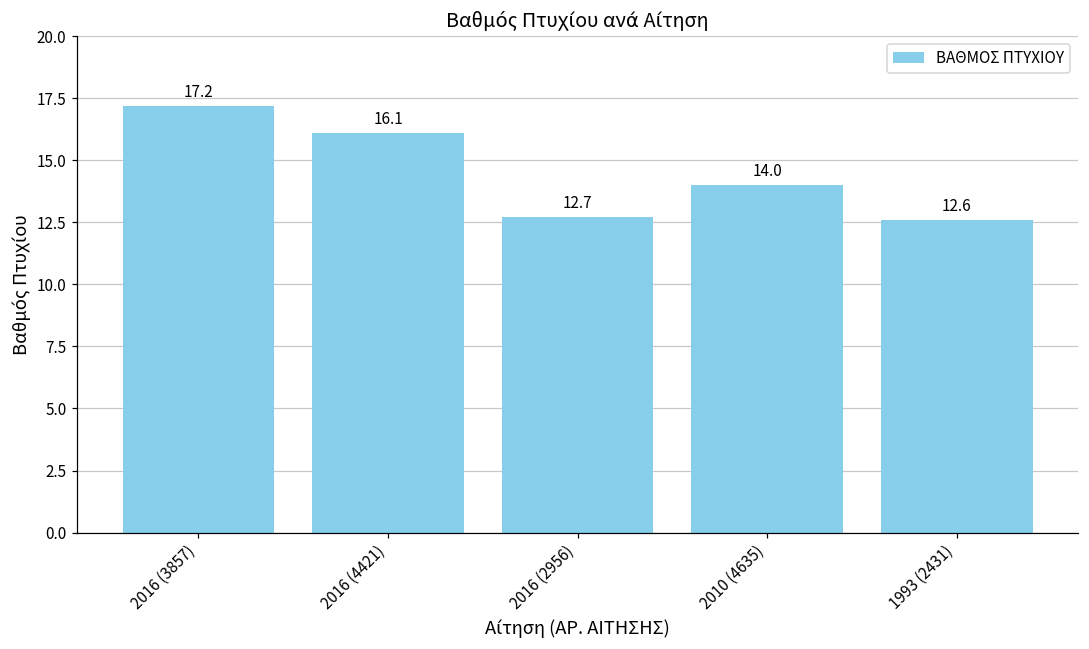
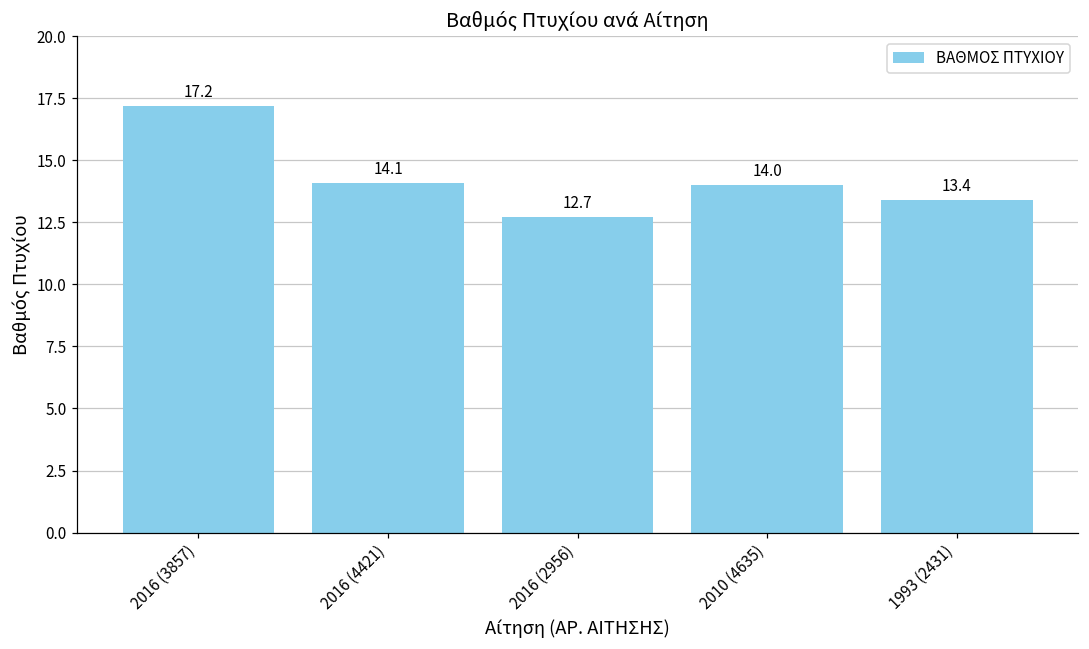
2016 (4421): 16.1 -> 14.1
1993 (2431): 12.6 -> 13.4
